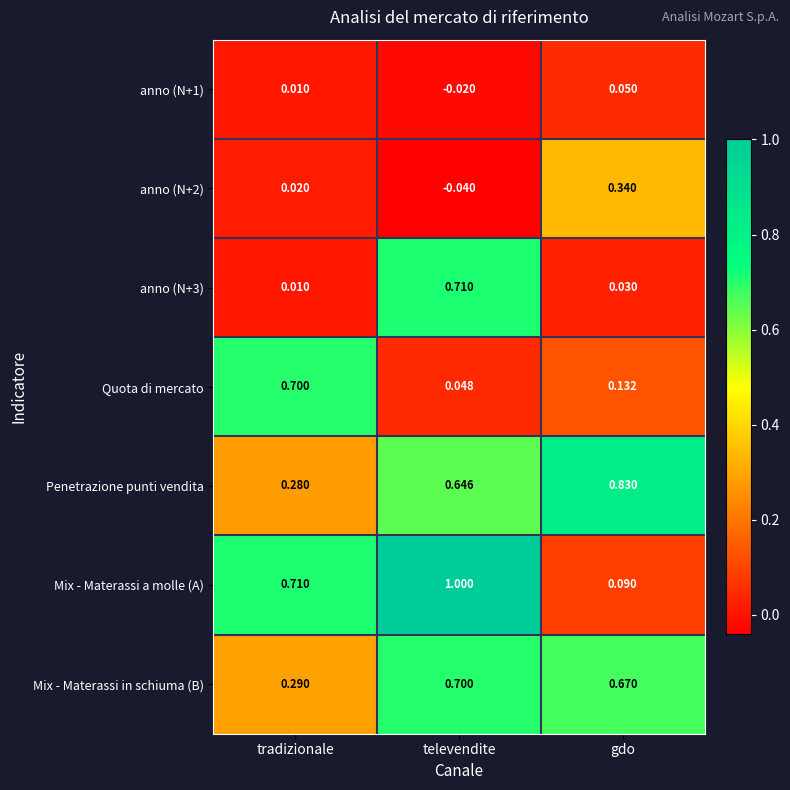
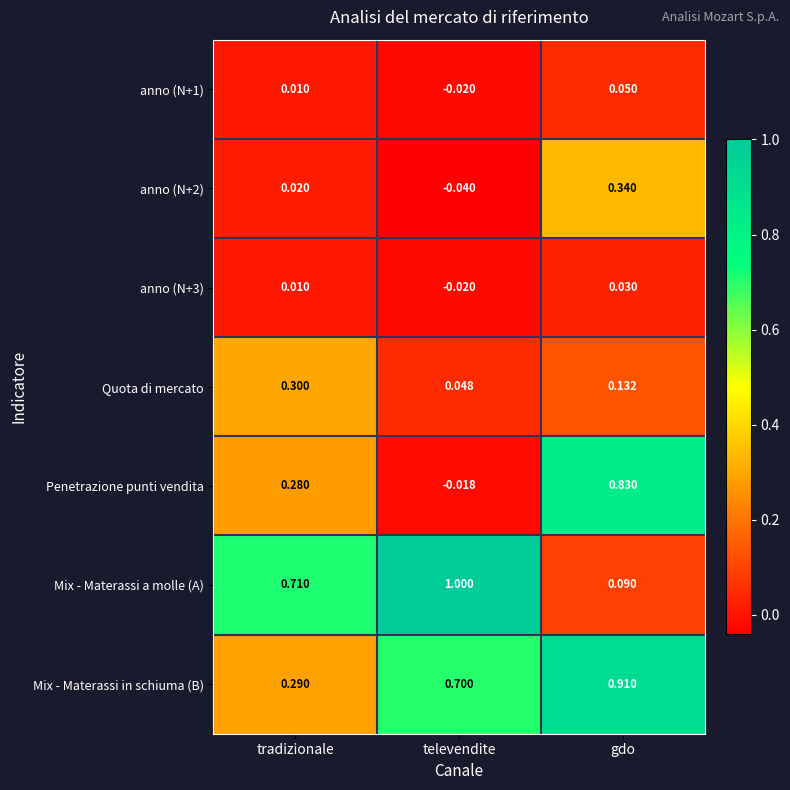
anno (N+3), televendite: 0.710 -> -0.020
Quota di mercato, tradizionale: 0.700 -> 0.300
Penetrazione punti vendita, televendite: 0.646 -> -0.018
Mix - Materassi in schiuma (B), gdo: 0.670 -> 0.910
